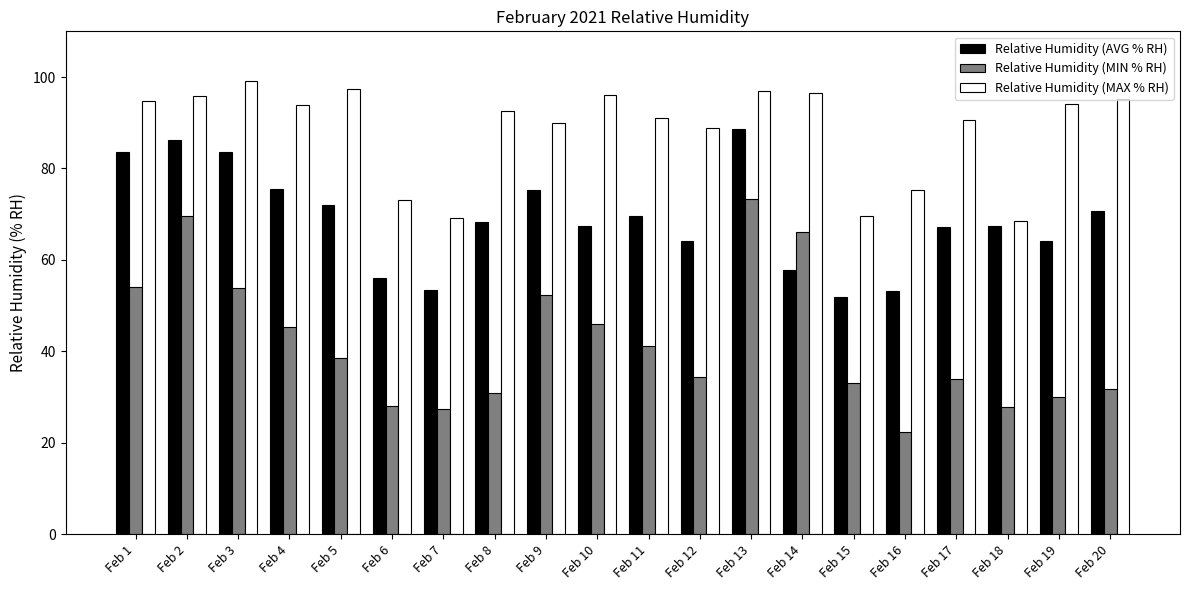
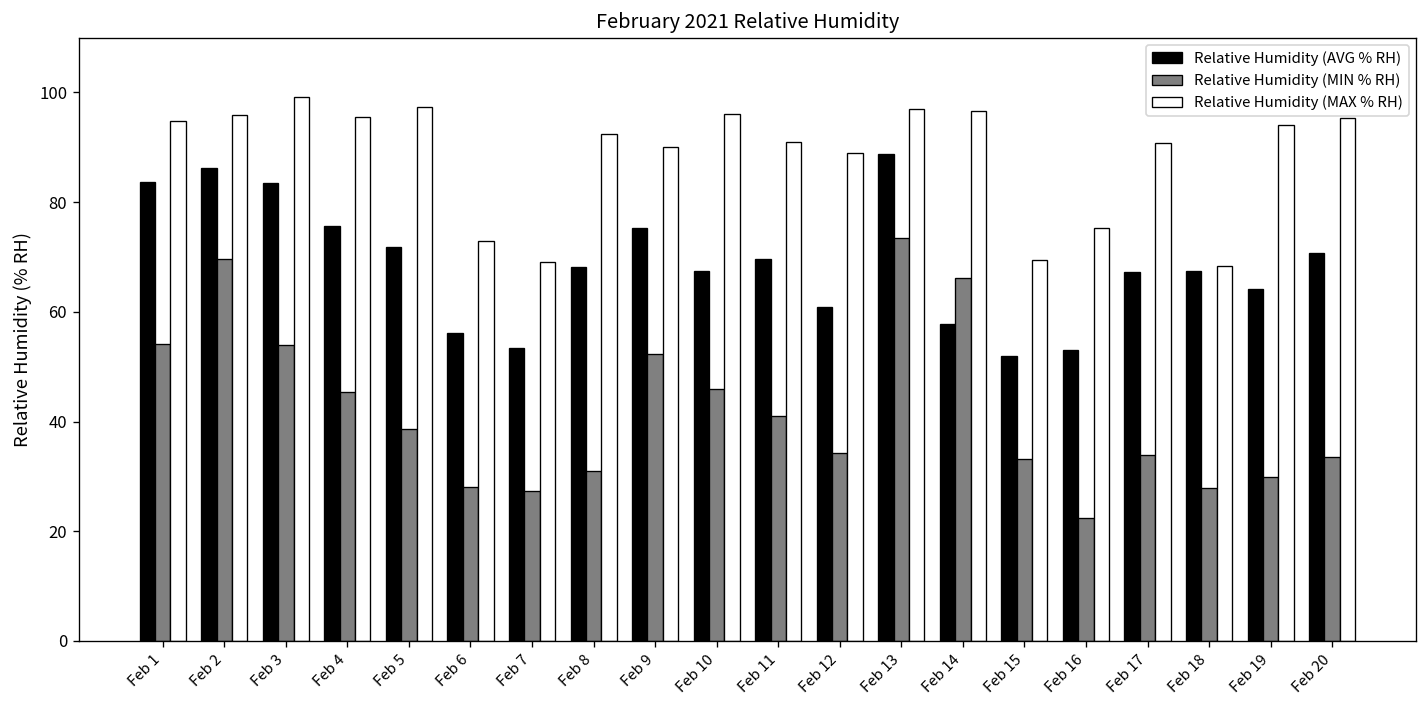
Relative Humidity (MAX % RH), Feb 4: 94 -> 96
Relative Humidity (AVG % RH), Feb 12: 64 -> 61
Relative Humidity (MIN % RH), Feb 20: 32 -> 34
